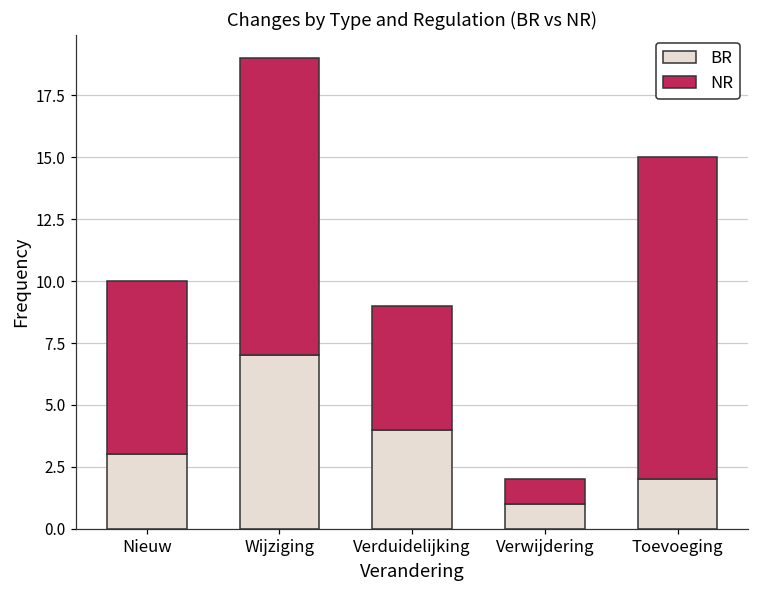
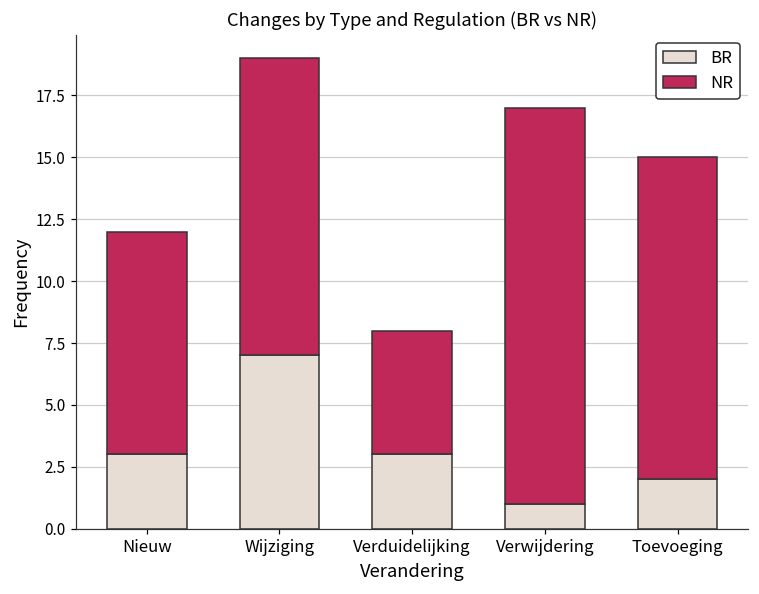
NR, Nieuw: 7 -> 9
BR, Verduidelijking: 4 -> 3
NR, Verwijdering: 1 -> 16
